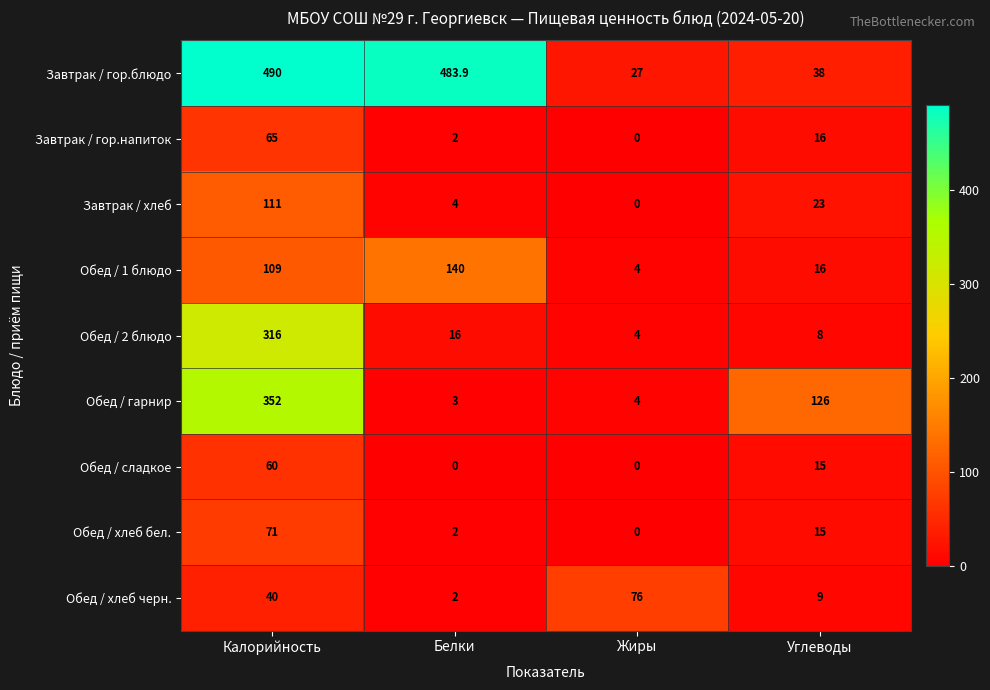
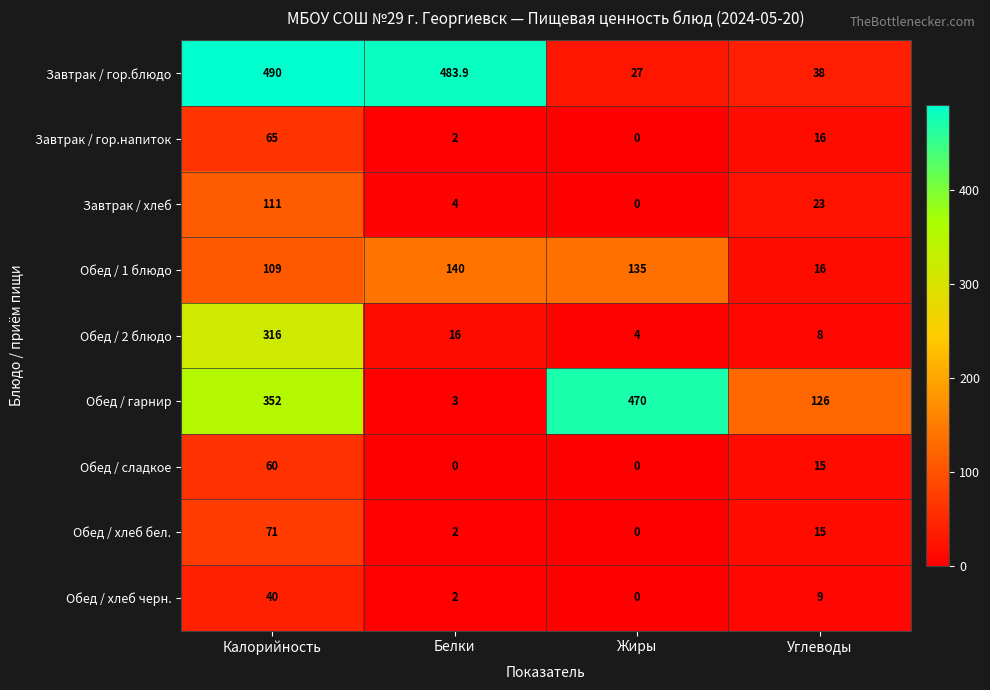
Обед / 1 блюдо, Жиры: 4 -> 135
Обед / гарнир, Жиры: 4 -> 470
Обед / хлеб черн., Жиры: 76 -> 0
